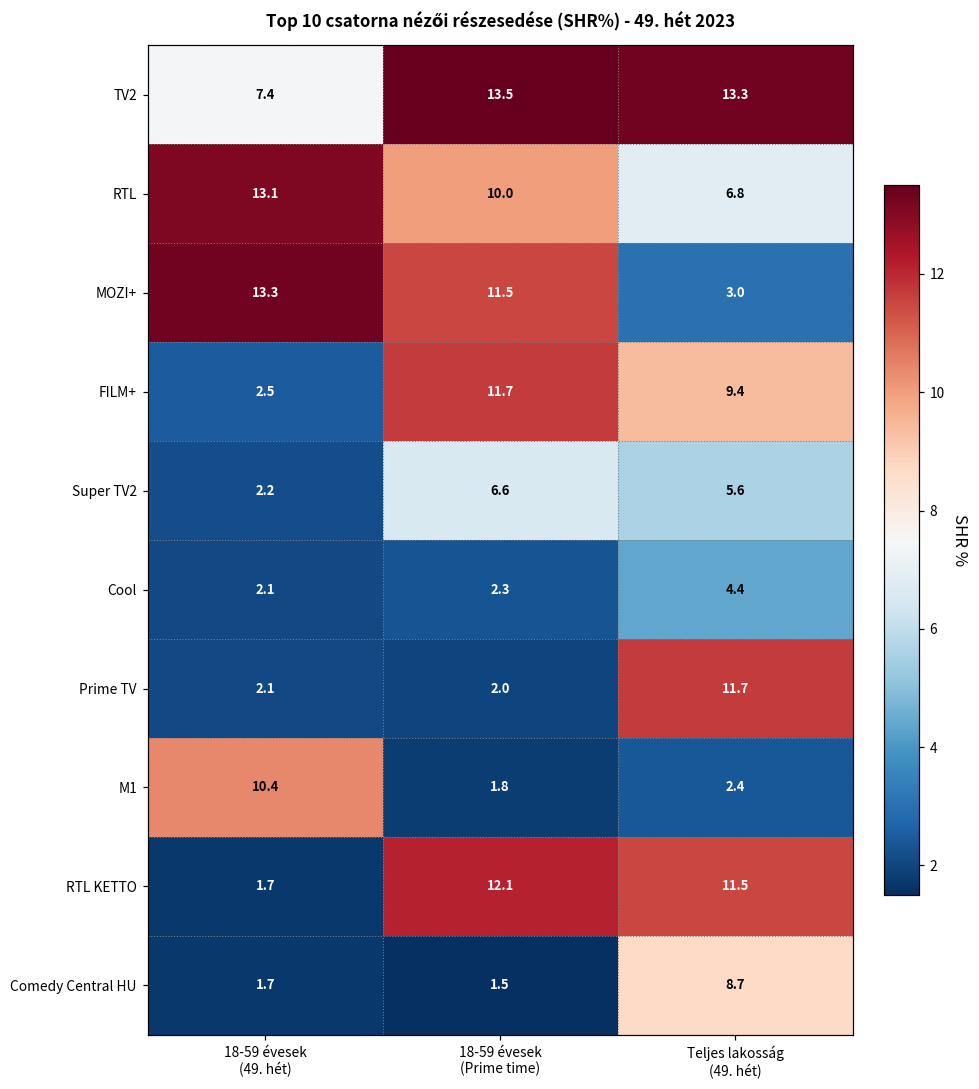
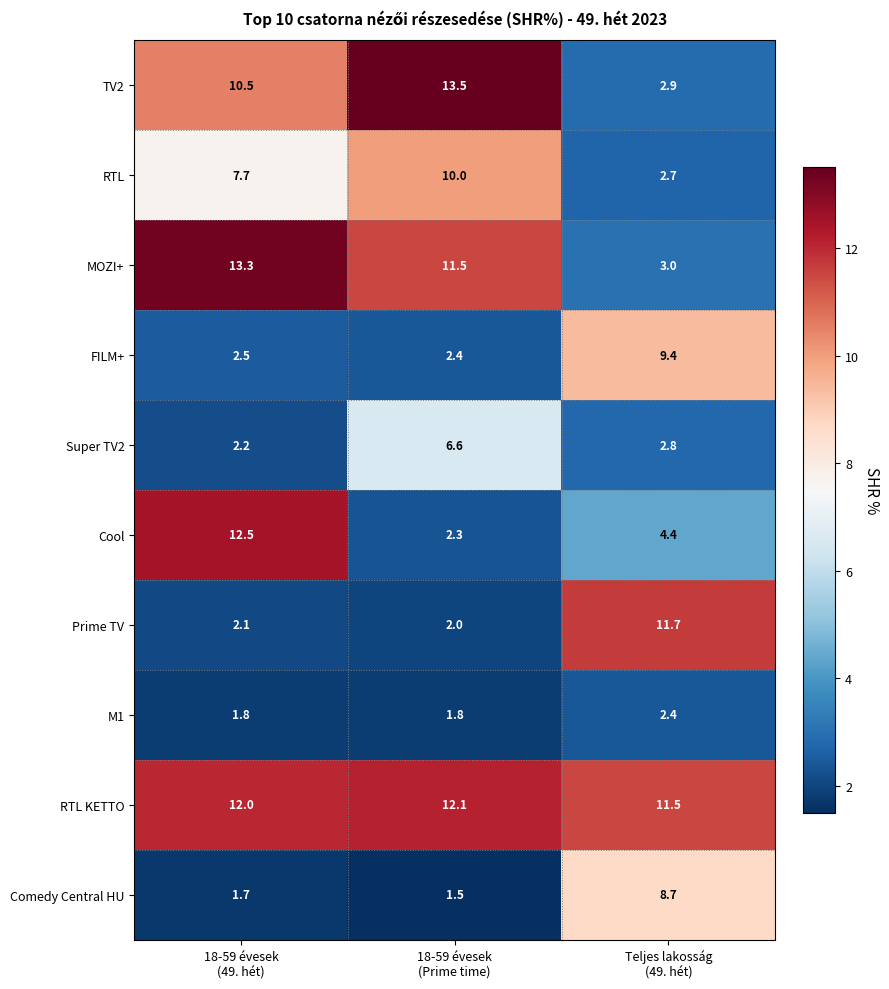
TV2, 18-59 évesek (49. hét): 7.4 -> 10.5
TV2, Teljes lakosság (49. hét): 13.3 -> 2.9
RTL, 18-59 évesek (49. hét): 13.1 -> 7.7
RTL, Teljes lakosság (49. hét): 6.8 -> 2.7
FILM+, 18-59 évesek (Prime time): 11.7 -> 2.4
Super TV2, Teljes lakosság (49. hét): 5.6 -> 2.8
Cool, 18-59 évesek (49. hét): 2.1 -> 12.5
M1, 18-59 évesek (49. hét): 10.4 -> 1.8
RTL KETTO, 18-59 évesek (49. hét): 1.7 -> 12.0
